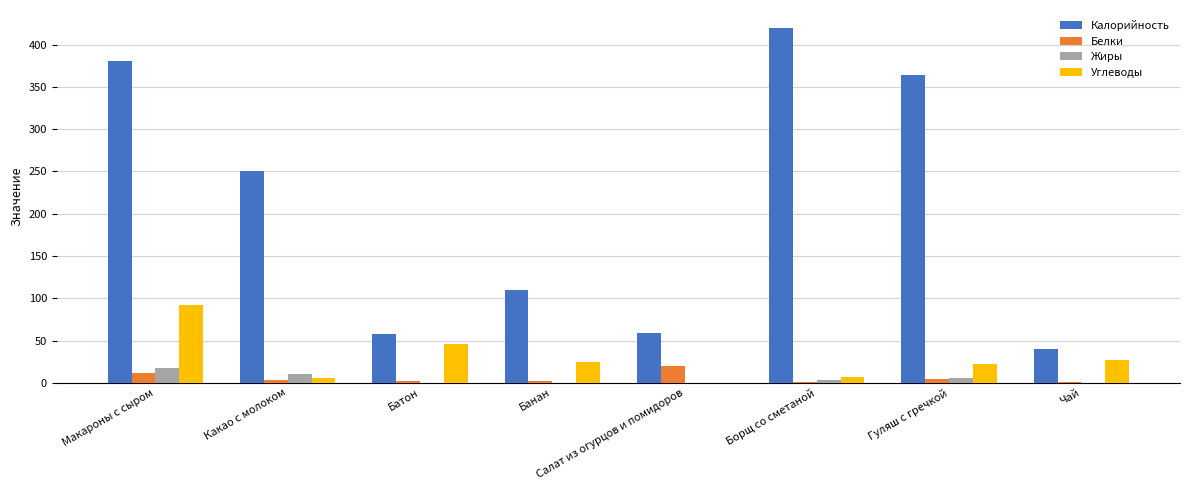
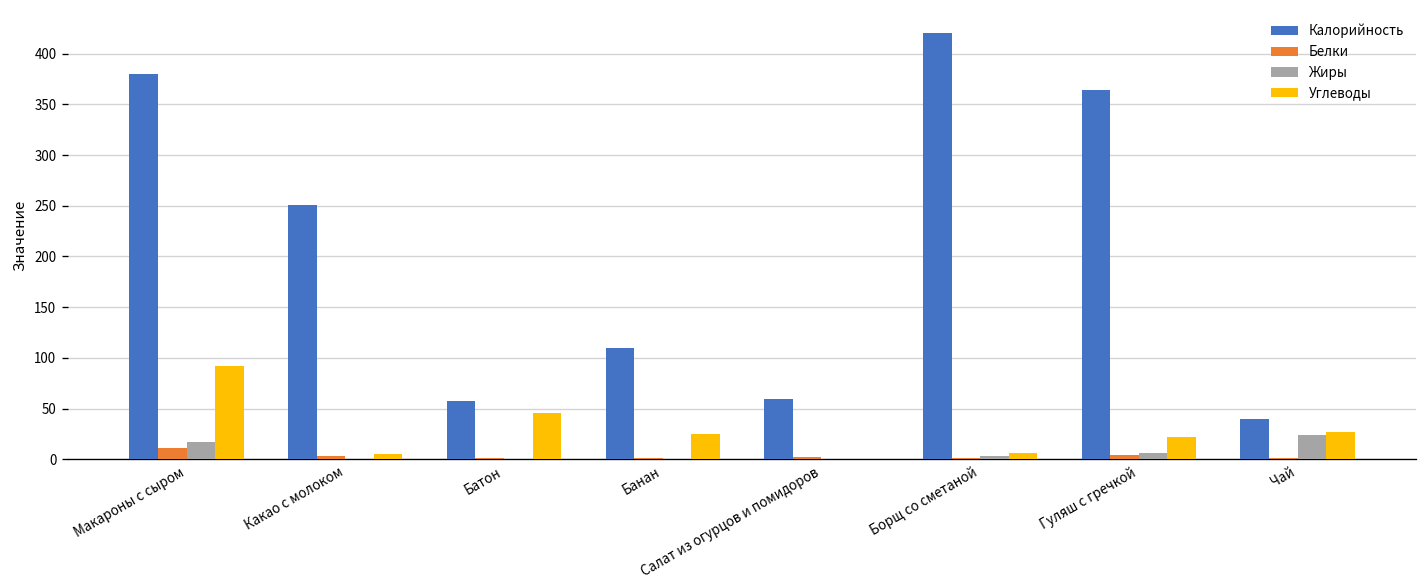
Жиры, Какао с молоком: 10 -> 0
Белки, Салат из огурцов и помидоров: 20 -> 0
Жиры, Чай: 0 -> 20
